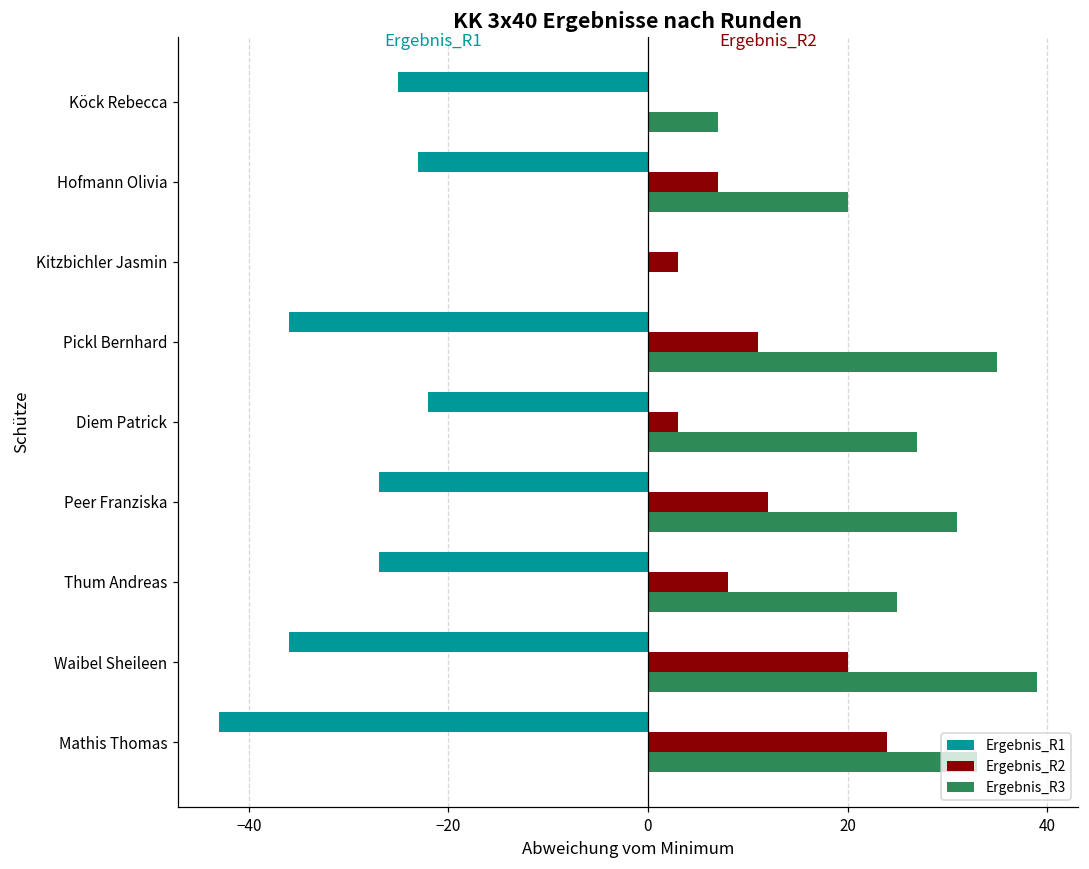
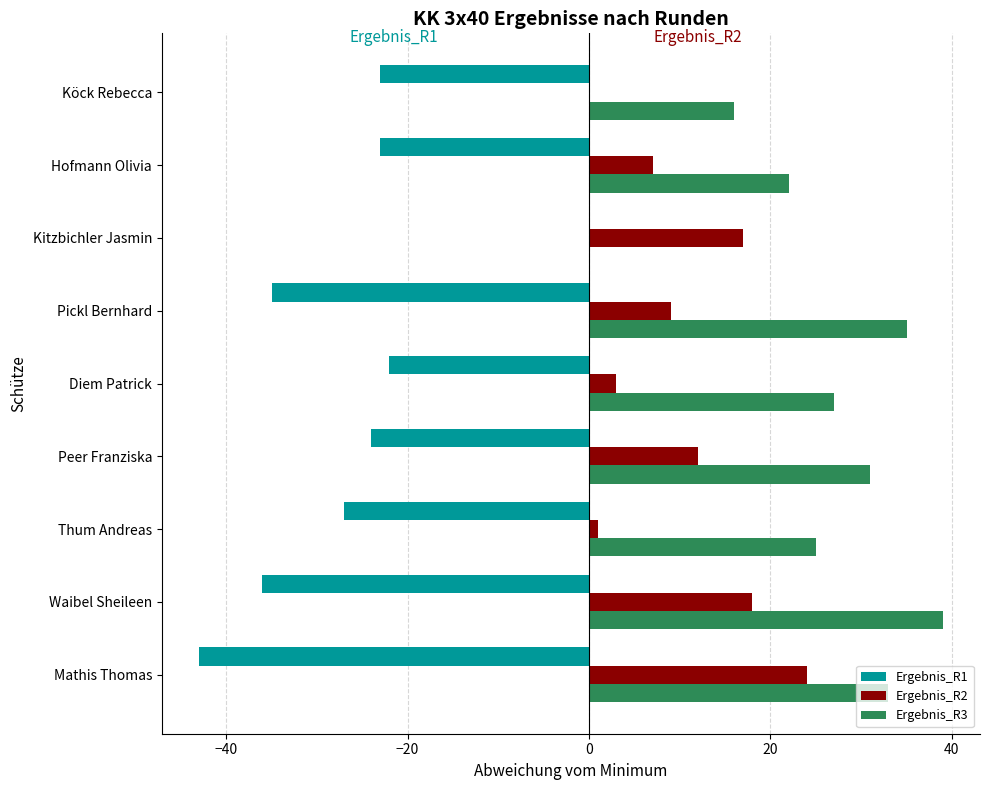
Ergebnis_R1, Köck Rebecca: -25 -> -23
Ergebnis_R3, Köck Rebecca: 7 -> 16
Ergebnis_R3, Hofmann Olivia: 20 -> 22
Ergebnis_R2, Kitzbichler Jasmin: 3 -> 17
Ergebnis_R1, Pickl Bernhard: -36 -> -35
Ergebnis_R2, Pickl Bernhard: 11 -> 9
Ergebnis_R1, Peer Franziska: -27 -> -24
Ergebnis_R2, Thum Andreas: 8 -> 1
Ergebnis_R2, Waibel Sheileen: 20 -> 18
